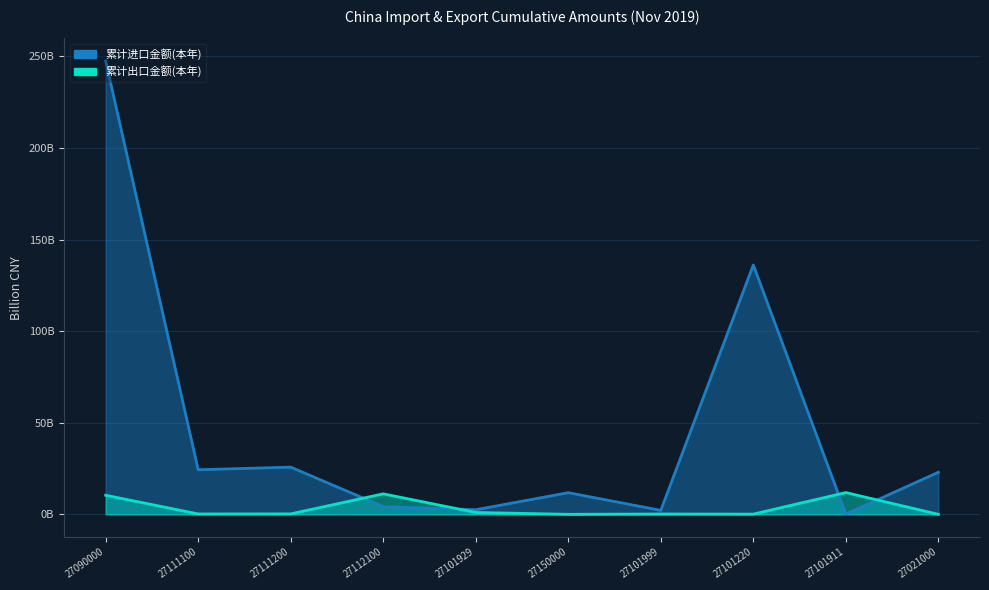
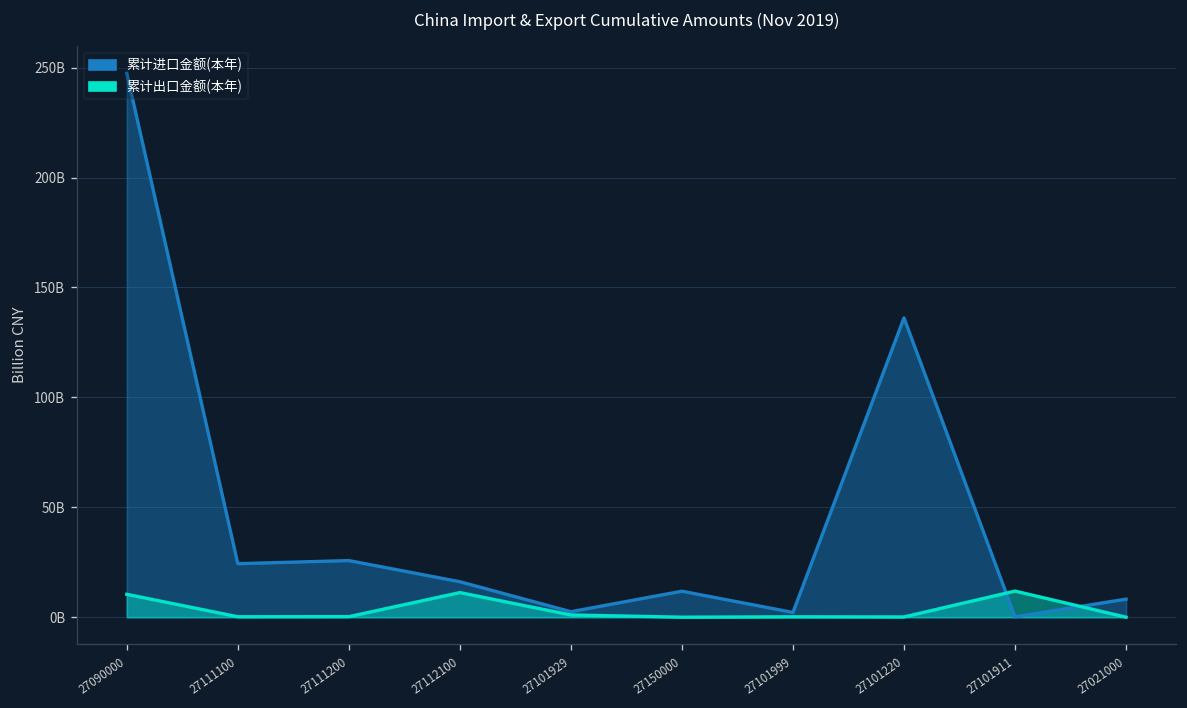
累计进口金额(本年), 27112100: 4000000000 -> 16000000000
累计进口金额(本年), 27021000: 23000000000 -> 8000000000
